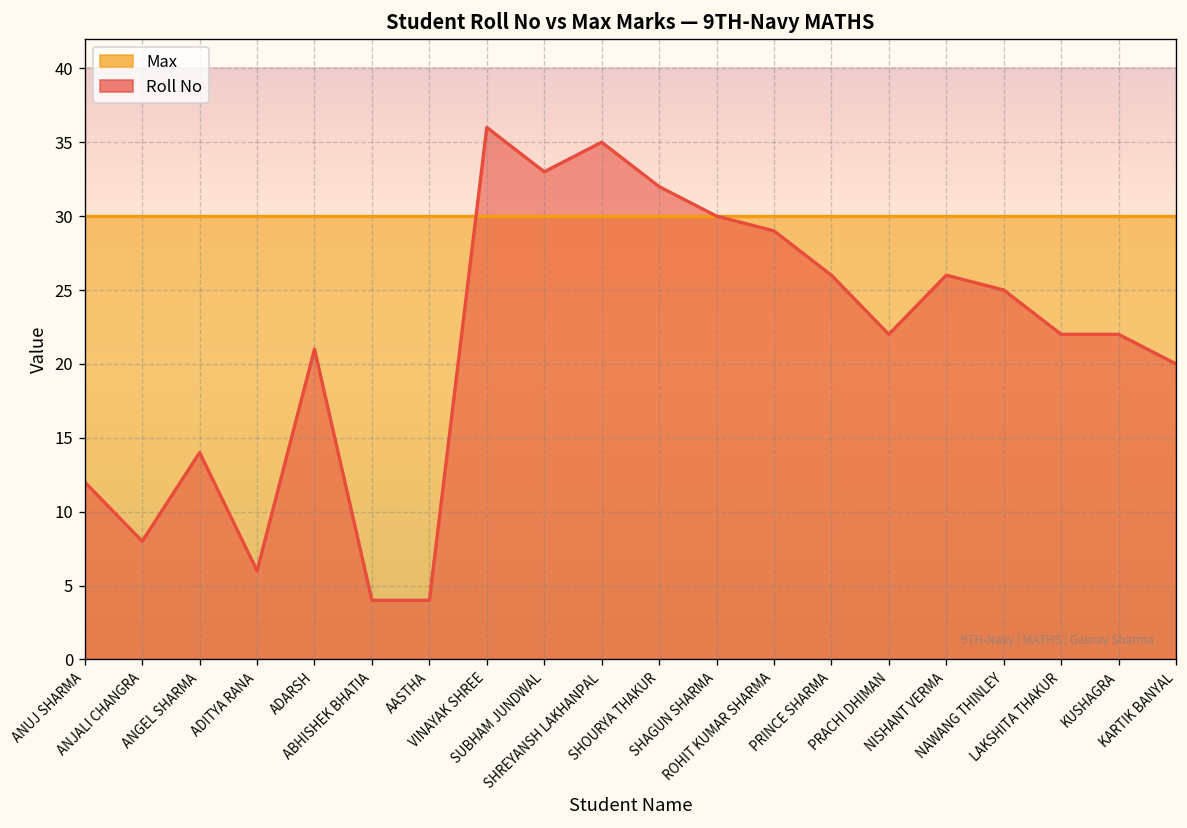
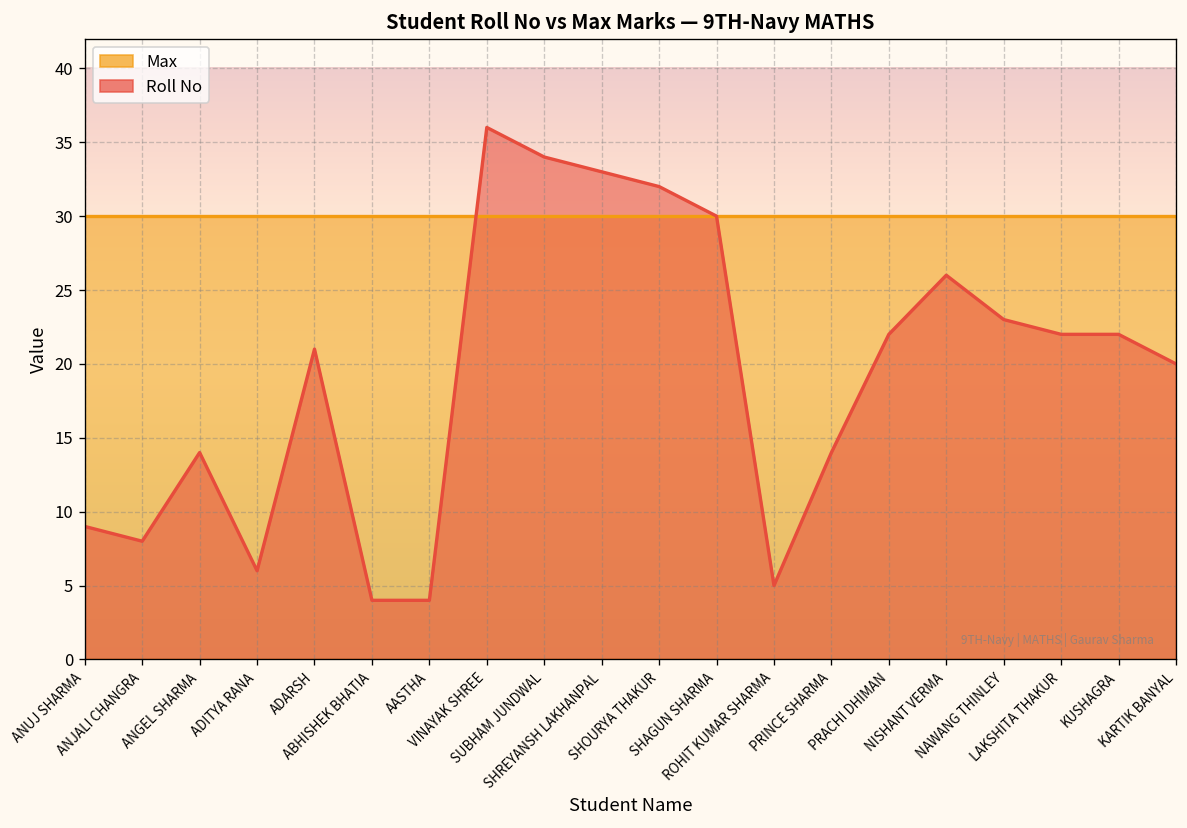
Roll No, ANUJ SHARMA: 12 -> 9
Roll No, SUBHAM JUNDWAL: 33 -> 34
Roll No, SHREYANSH LAKHANPAL: 35 -> 33
Roll No, ROHIT KUMAR SHARMA: 29 -> 5
Roll No, PRINCE SHARMA: 26 -> 14
Roll No, NAWANG THINLEY: 25 -> 23
